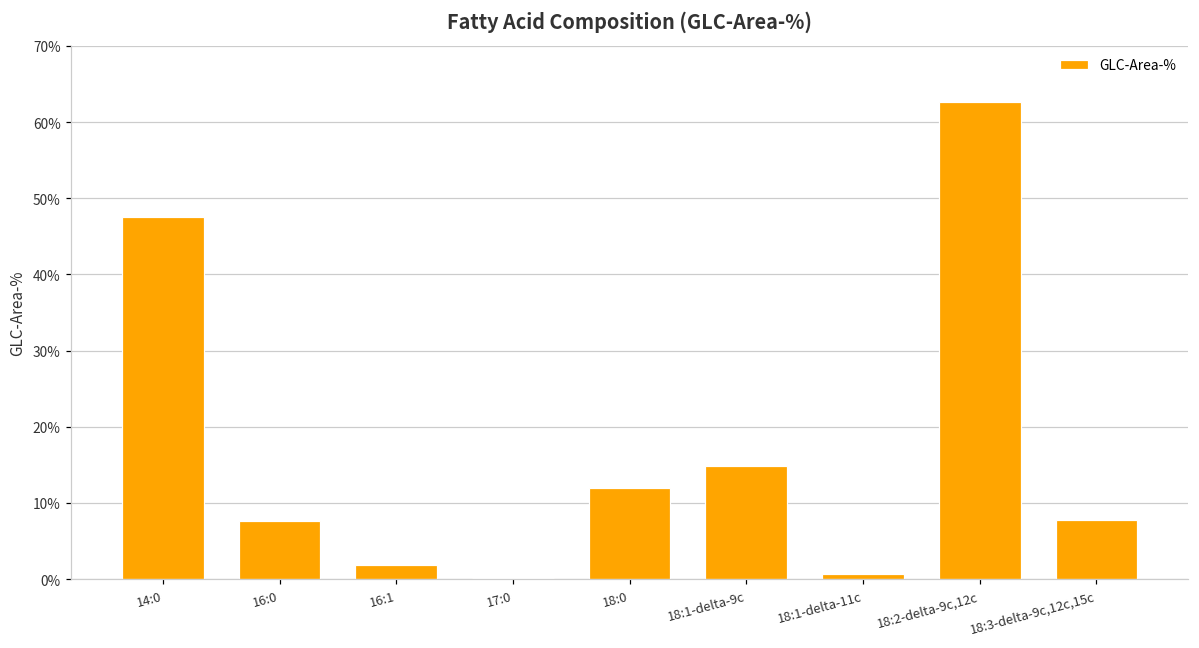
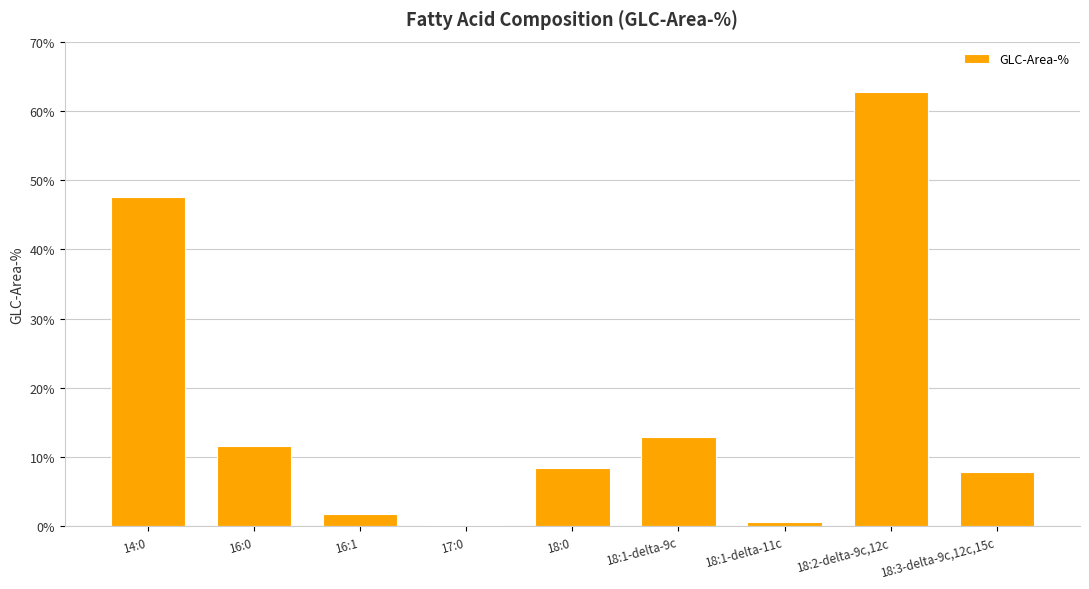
16:0: 8% -> 12%
18:0: 12% -> 8%
18:1-delta-9c: 15% -> 13%
